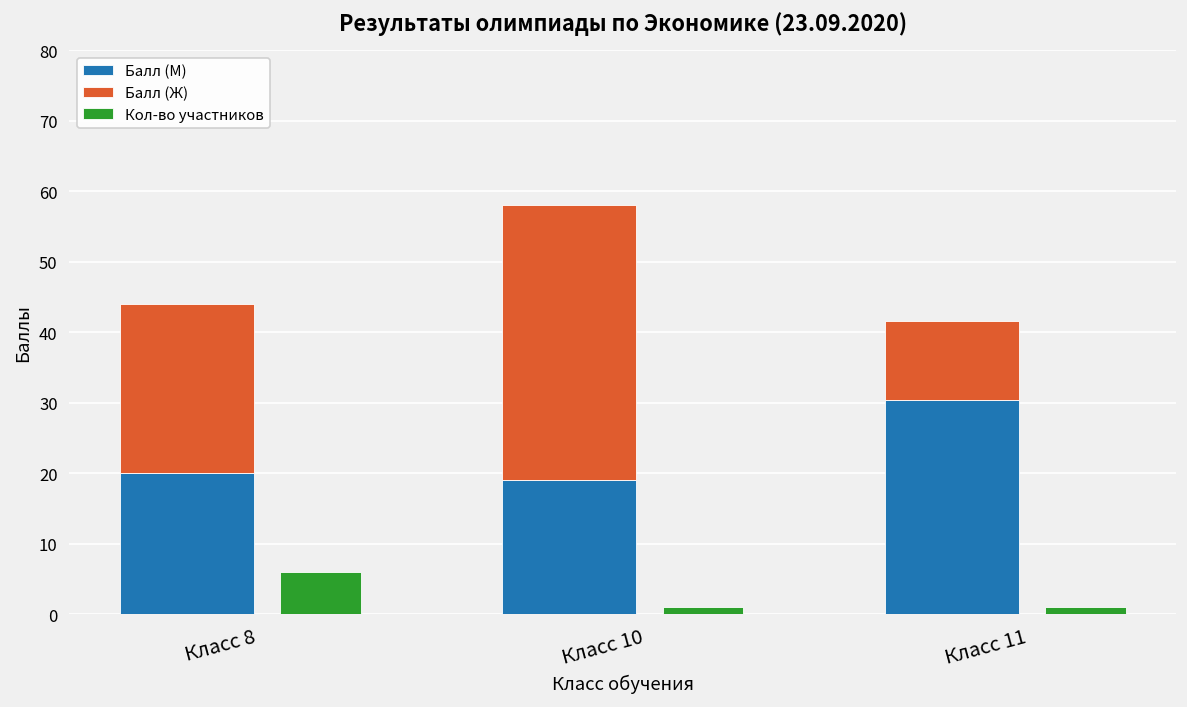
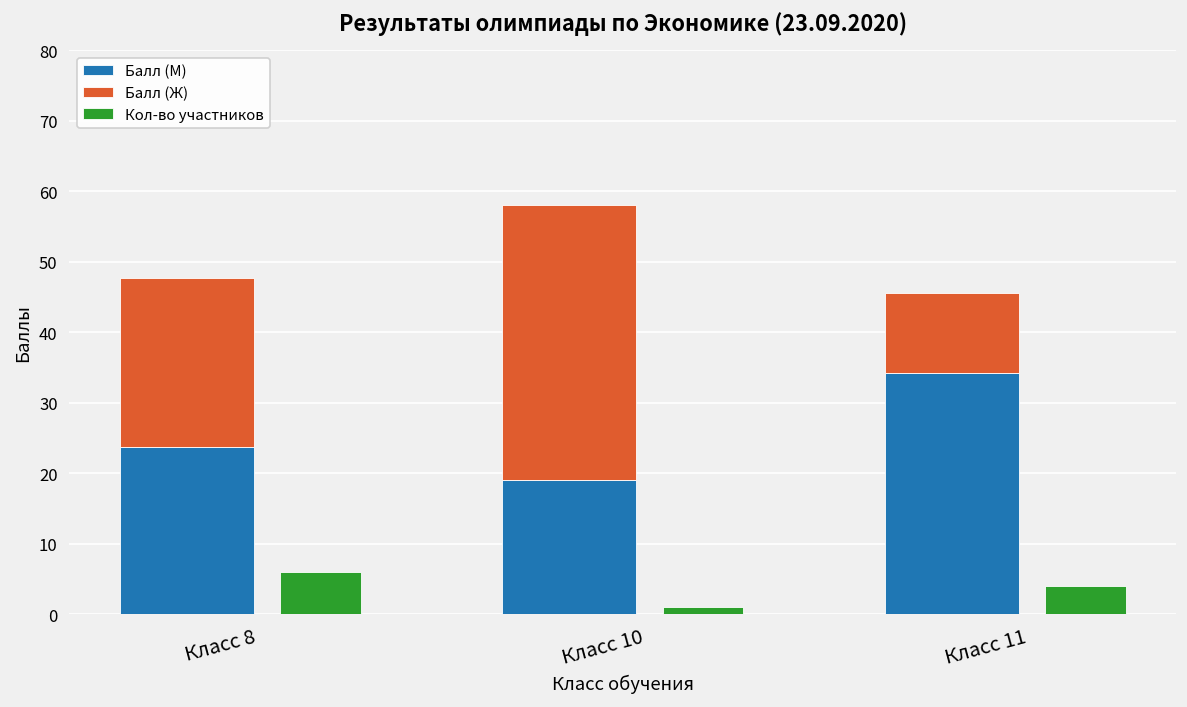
Балл (М), Класс 8: 20 -> 24
Балл (М), Класс 11: 30 -> 34
Кол-во участников, Класс 11: 1 -> 4
